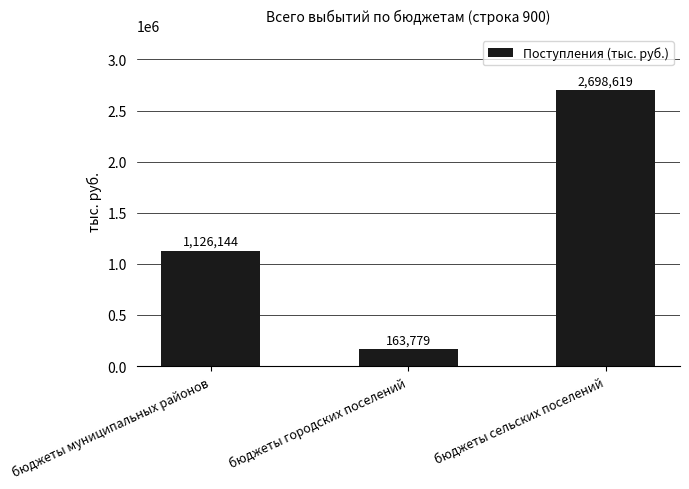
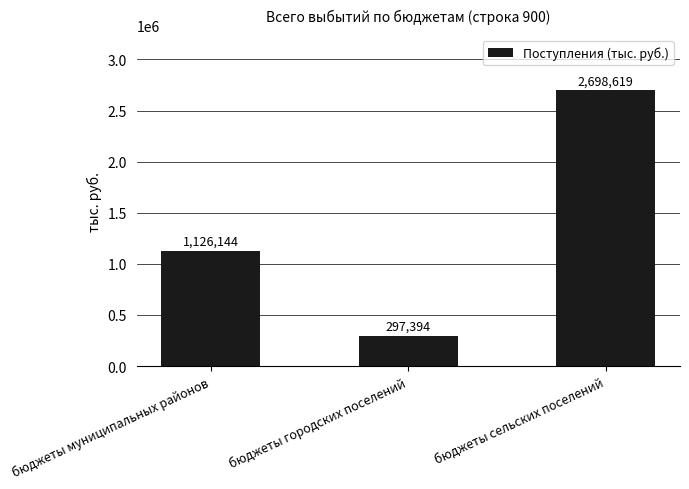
бюджеты городских поселений: 163,779 -> 297,394
